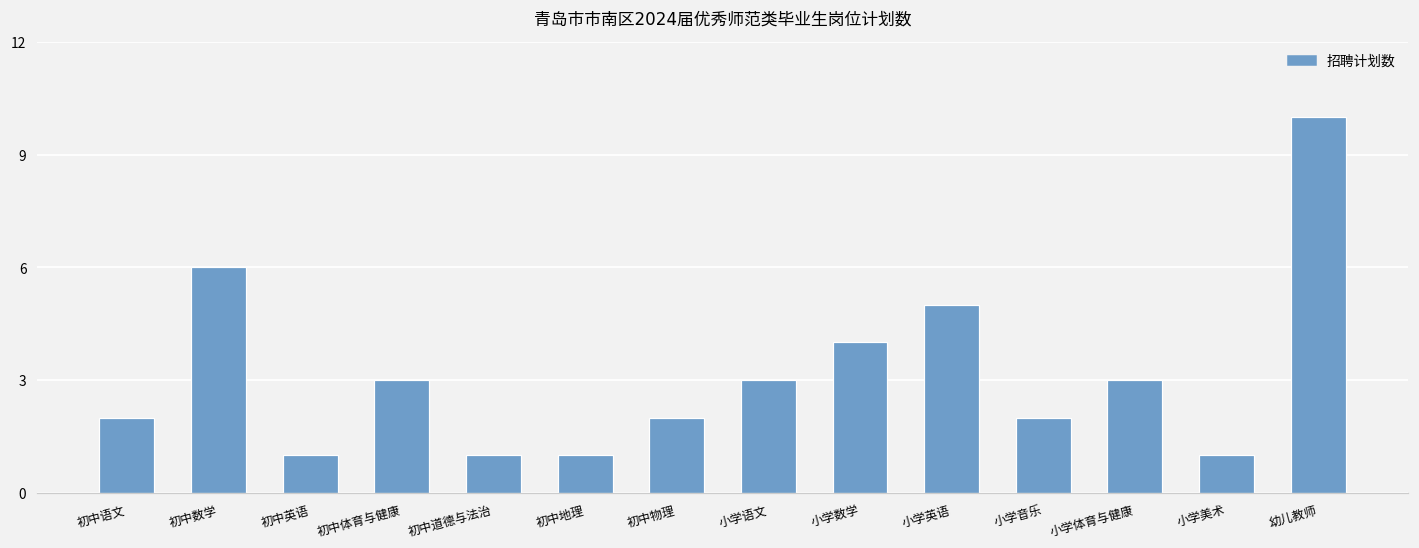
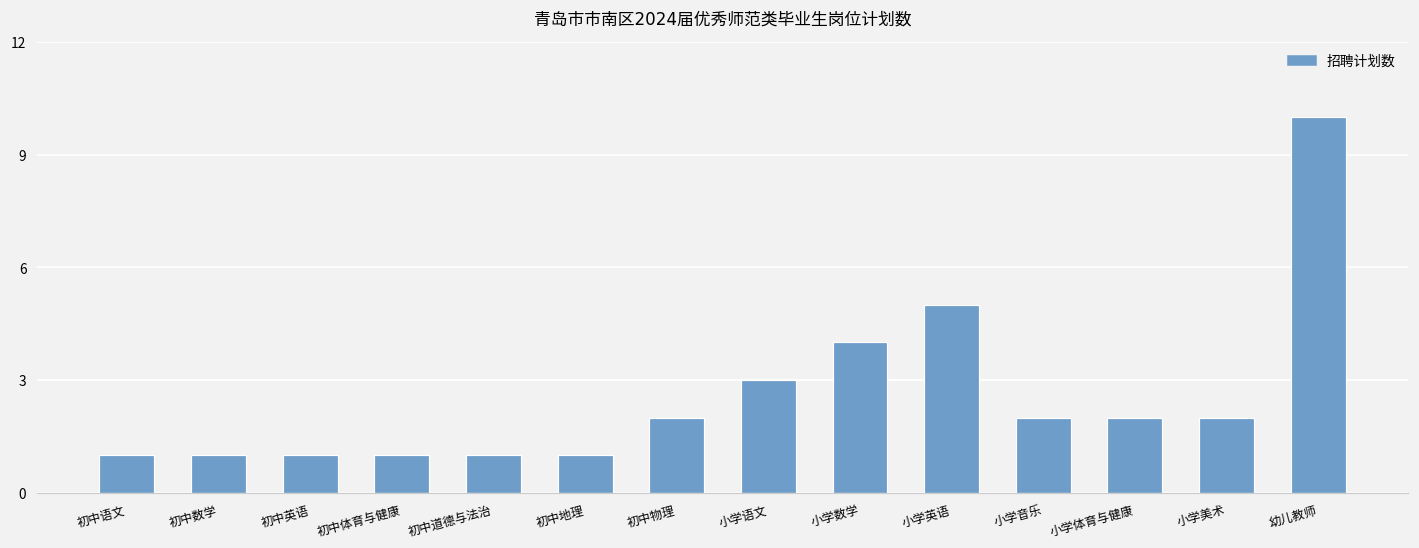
初中语文: 2 -> 1
初中数学: 6 -> 1
初中体育与健康: 3 -> 1
小学体育与健康: 3 -> 2
小学美术: 1 -> 2
